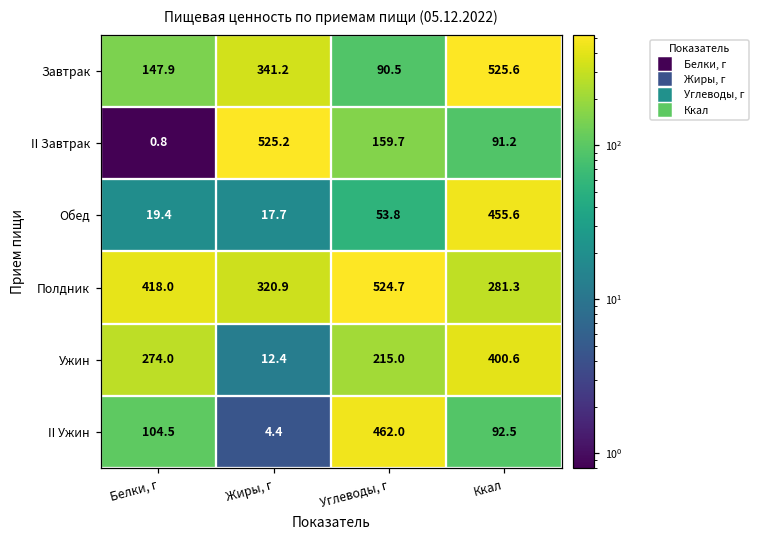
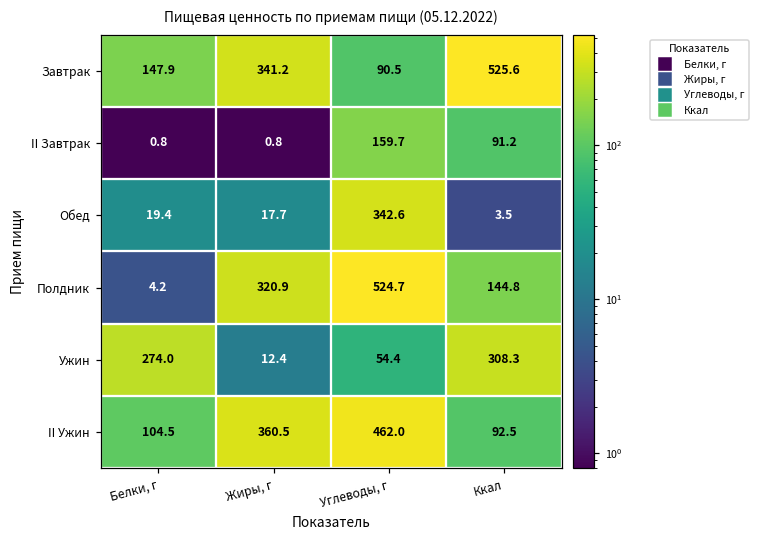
II Завтрак, Жиры, г: 525.2 -> 0.8
Обед, Углеводы, г: 53.8 -> 342.6
Обед, Ккал: 455.6 -> 3.5
Полдник, Белки, г: 418.0 -> 4.2
Полдник, Ккал: 281.3 -> 144.8
Ужин, Углеводы, г: 215.0 -> 54.4
Ужин, Ккал: 400.6 -> 308.3
II Ужин, Жиры, г: 4.4 -> 360.5
